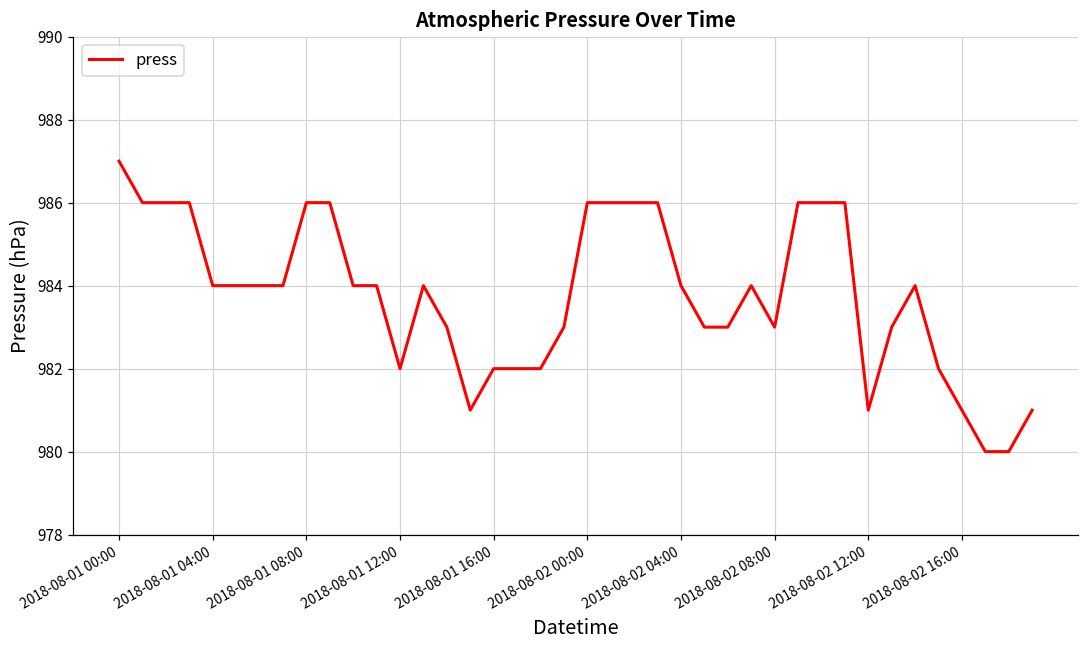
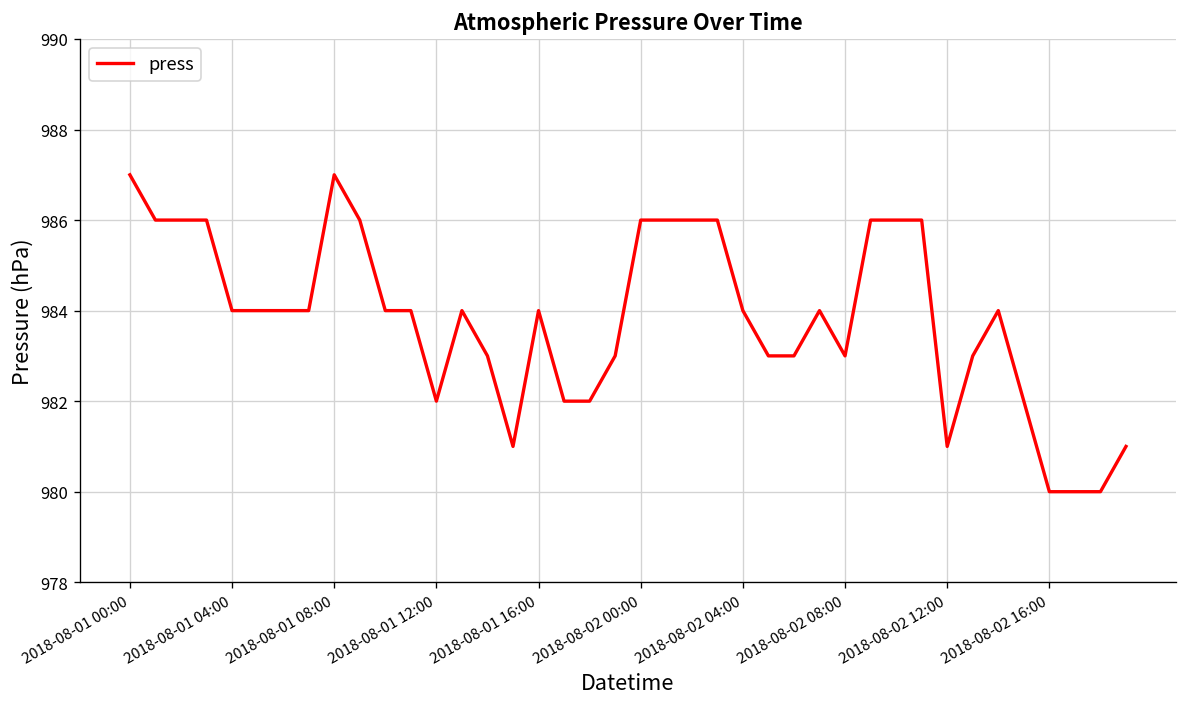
2018-08-01 08:00: 986 -> 987
2018-08-01 16:00: 982 -> 984
2018-08-02 16:00: 981 -> 980
